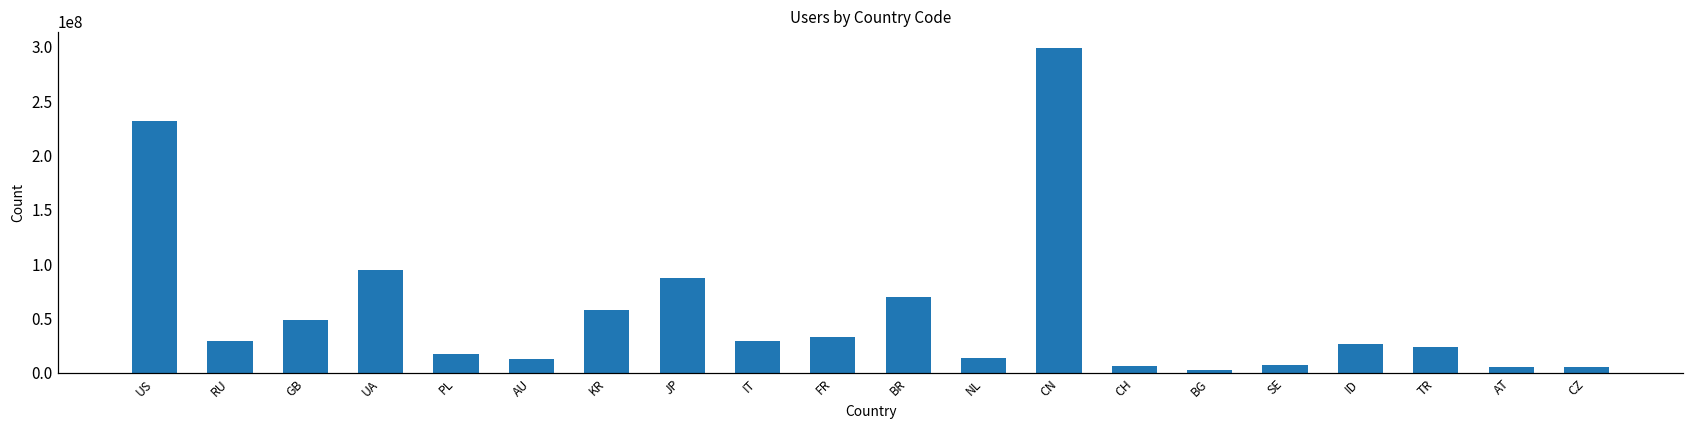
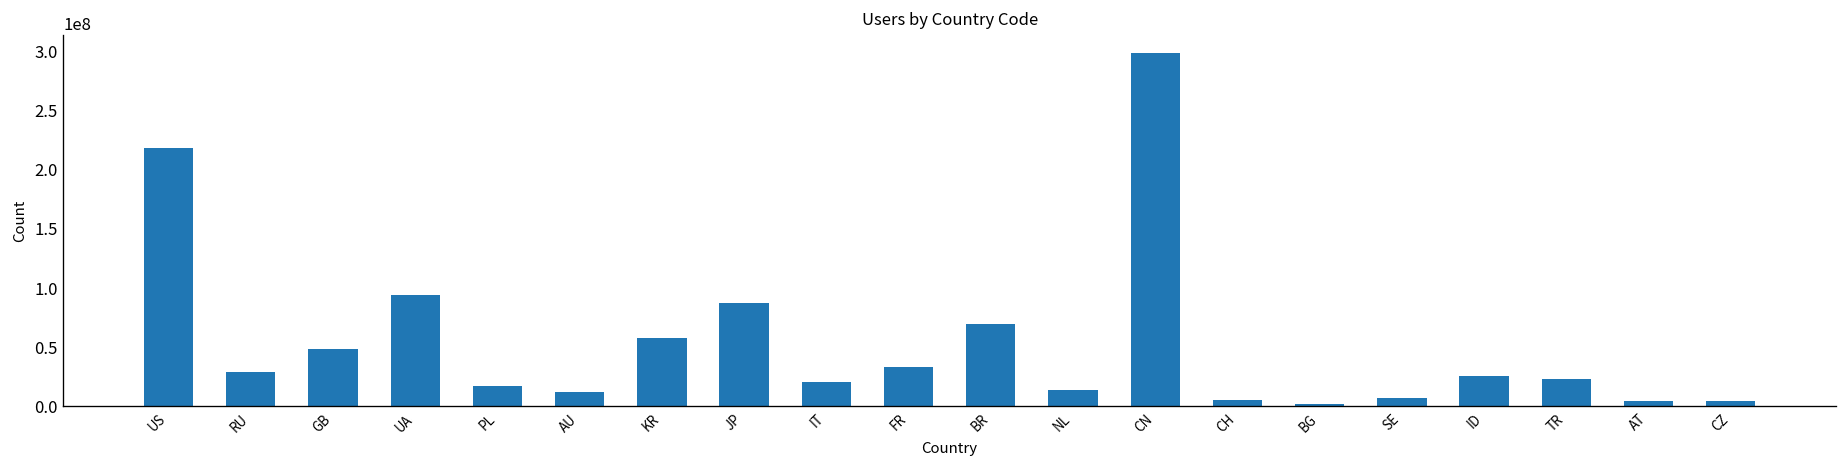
US: 230000000 -> 220000000
IT: 30000000 -> 20000000
